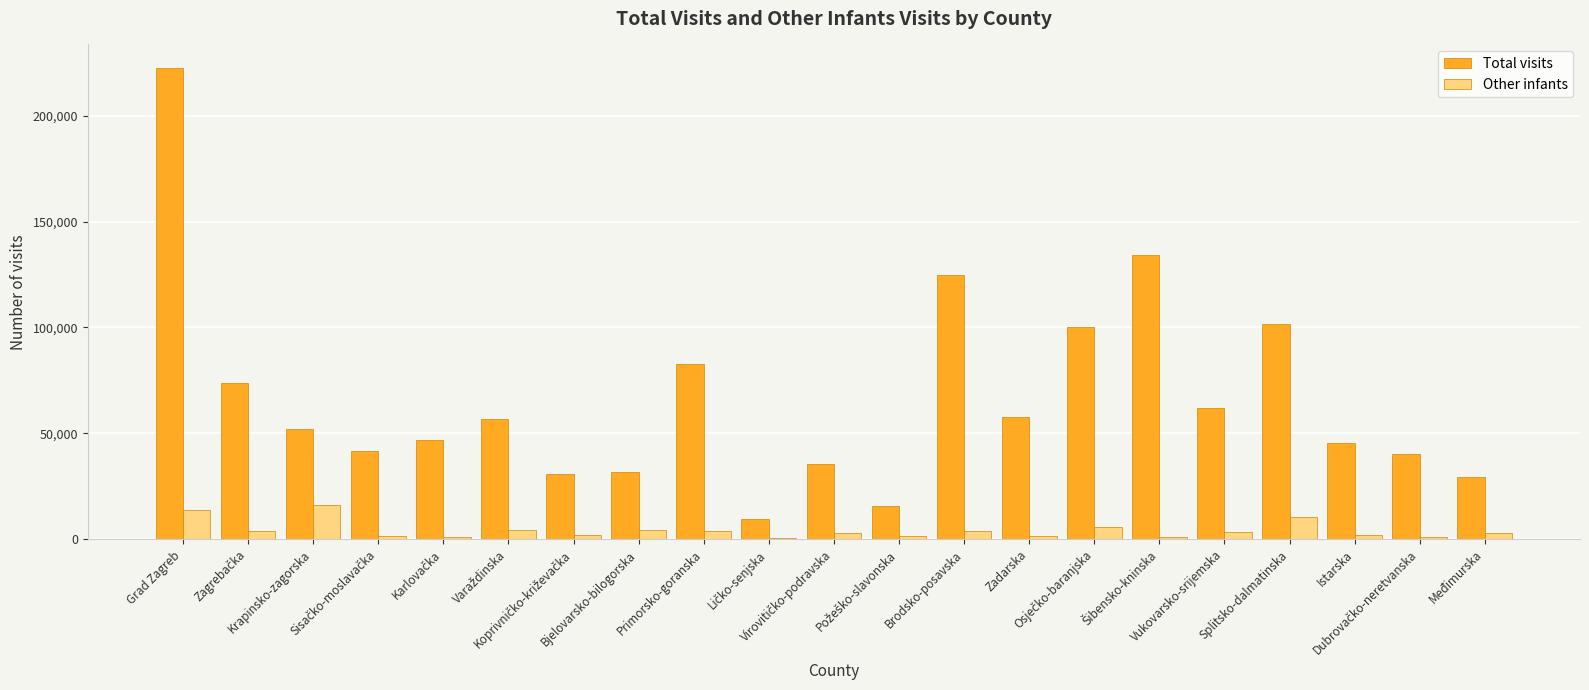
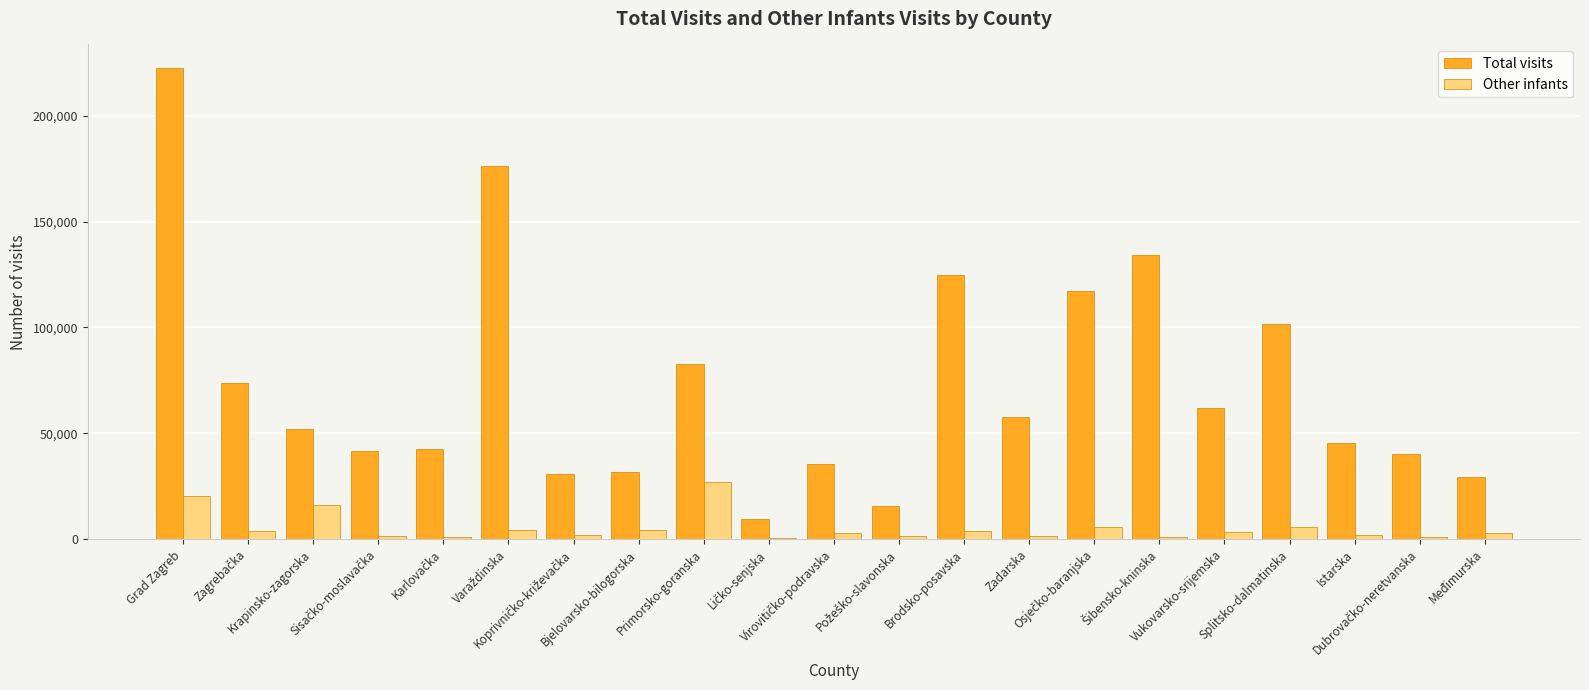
Other infants, Grad Zagreb: 14,000 -> 21,000
Total visits, Karlovačka: 47,000 -> 43,000
Total visits, Varaždinska: 57,000 -> 176,000
Other infants, Primorsko-goranska: 4,000 -> 27,000
Total visits, Osječko-baranjska: 100,000 -> 117,000
Other infants, Splitsko-dalmatinska: 10,000 -> 6,000
